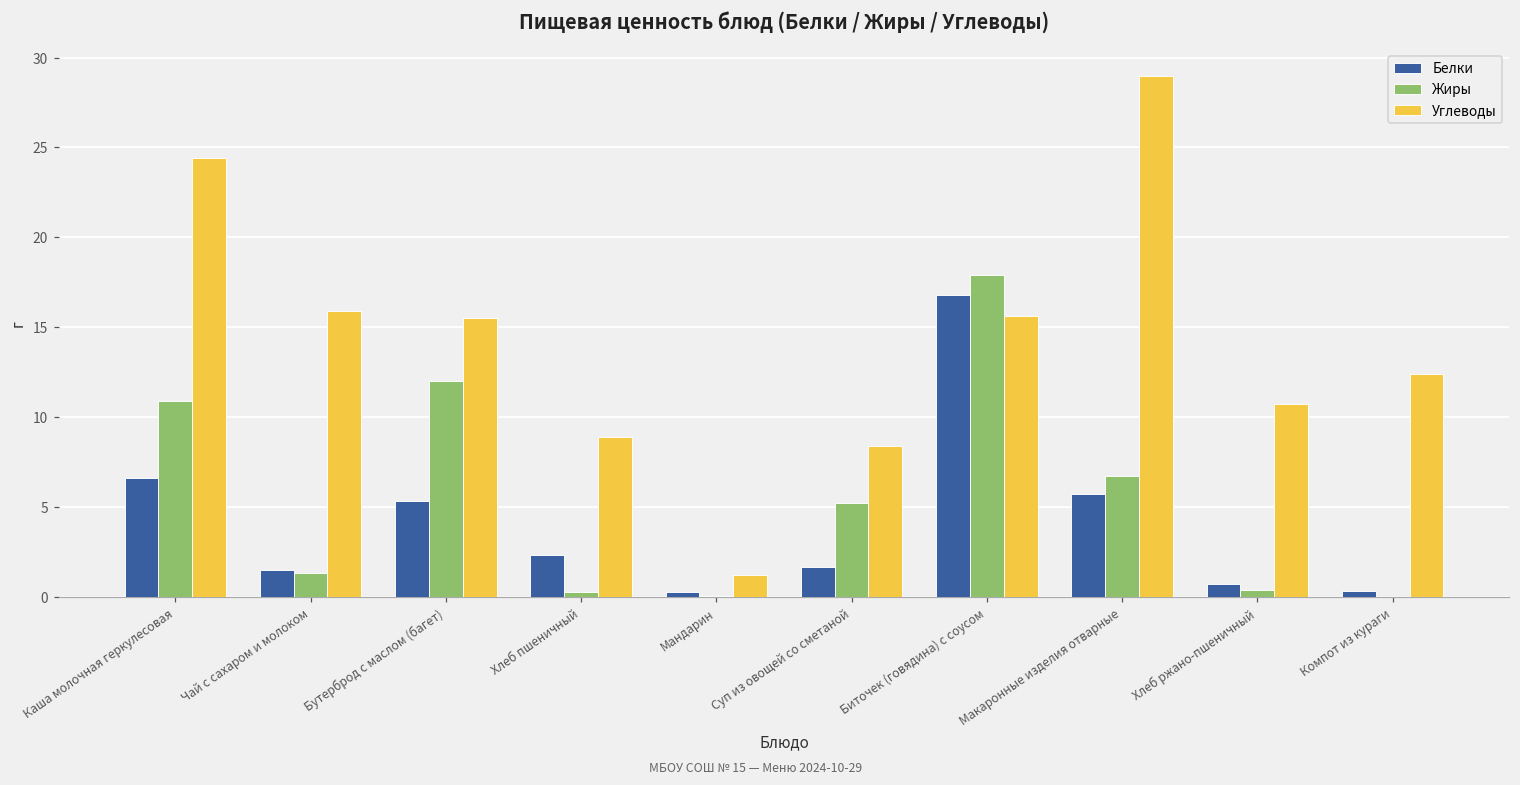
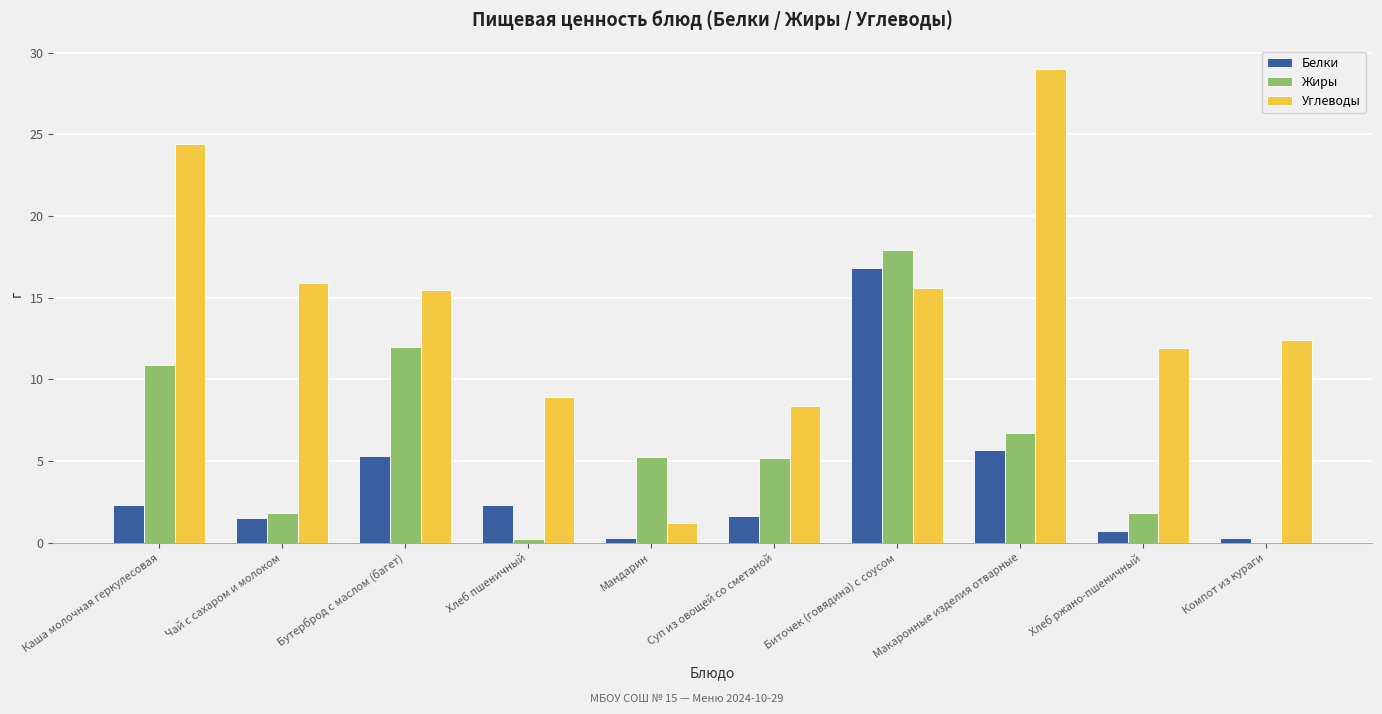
Белки, Каша молочная геркулесовая: 6.6 -> 2.3
Жиры, Чай с сахаром и молоком: 1.3 -> 1.8
Жиры, Мандарин: 0.0 -> 5.3
Жиры, Хлеб ржано-пшеничный: 0.4 -> 1.8
Углеводы, Хлеб ржано-пшеничный: 10.7 -> 11.9
